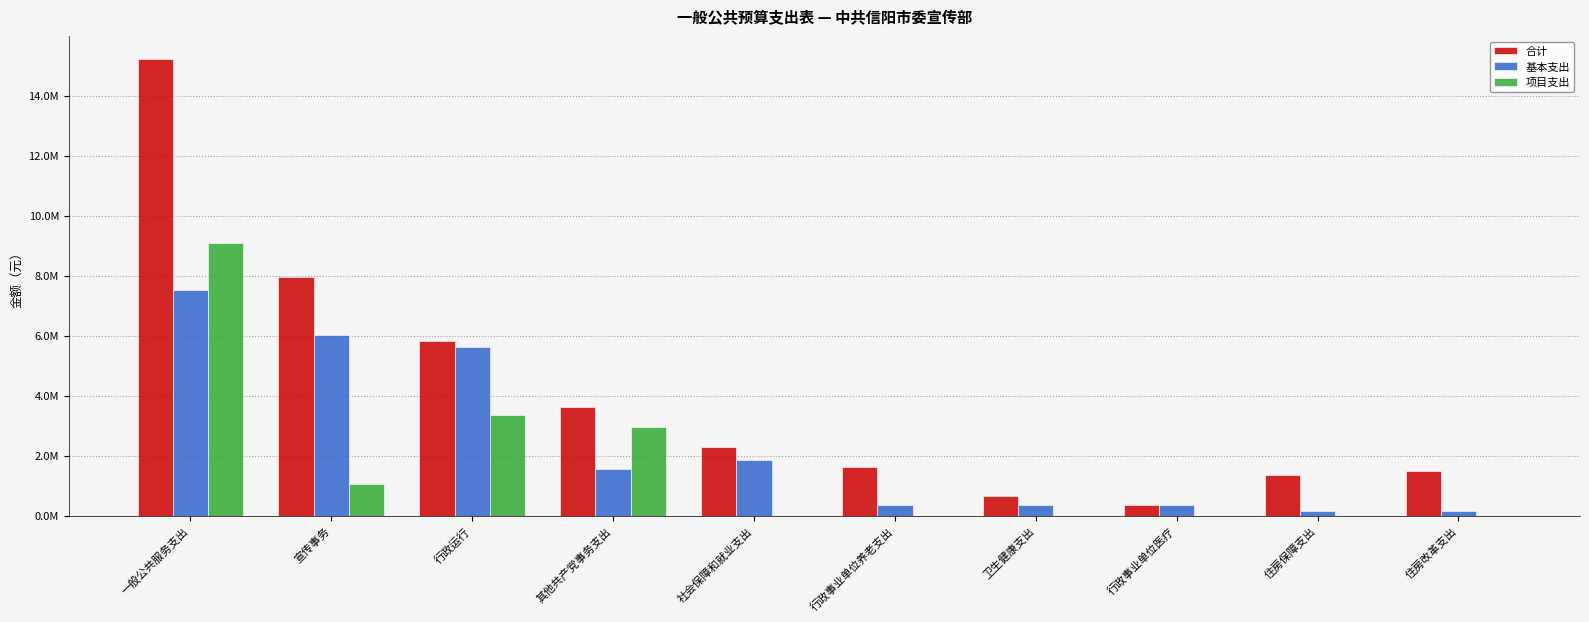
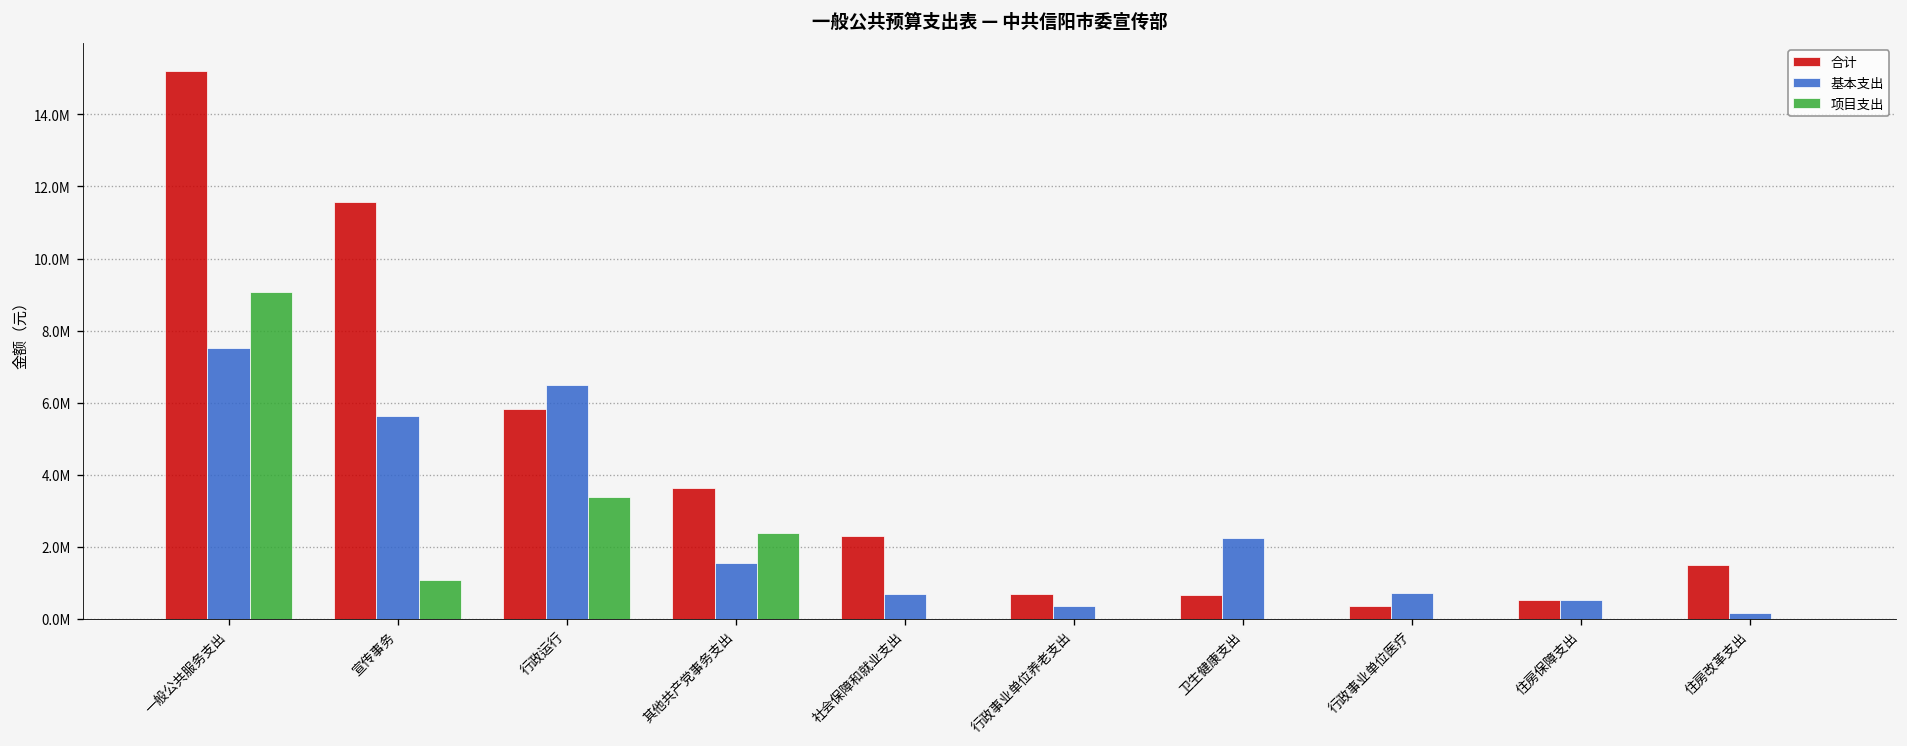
合计, 宣传事务: 8000000 -> 11600000
基本支出, 宣传事务: 6000000 -> 5600000
基本支出, 行政运行: 5600000 -> 6500000
项目支出, 其他共产党事务支出: 2900000 -> 2400000
基本支出, 社会保障和就业支出: 1900000 -> 700000
合计, 行政事业单位养老支出: 1600000 -> 700000
基本支出, 卫生健康支出: 400000 -> 2200000
基本支出, 行政事业单位医疗: 400000 -> 700000
合计, 住房保障支出: 1400000 -> 500000
基本支出, 住房保障支出: 200000 -> 500000
